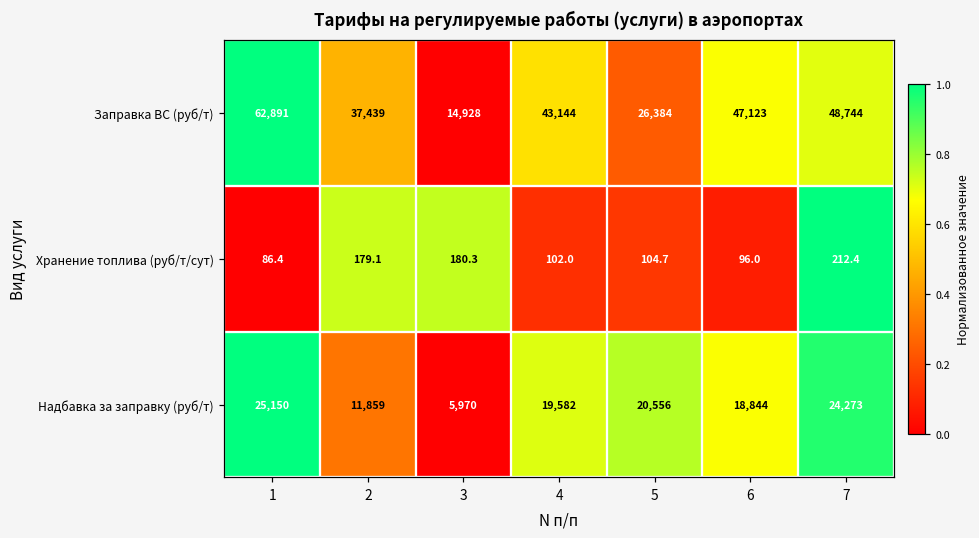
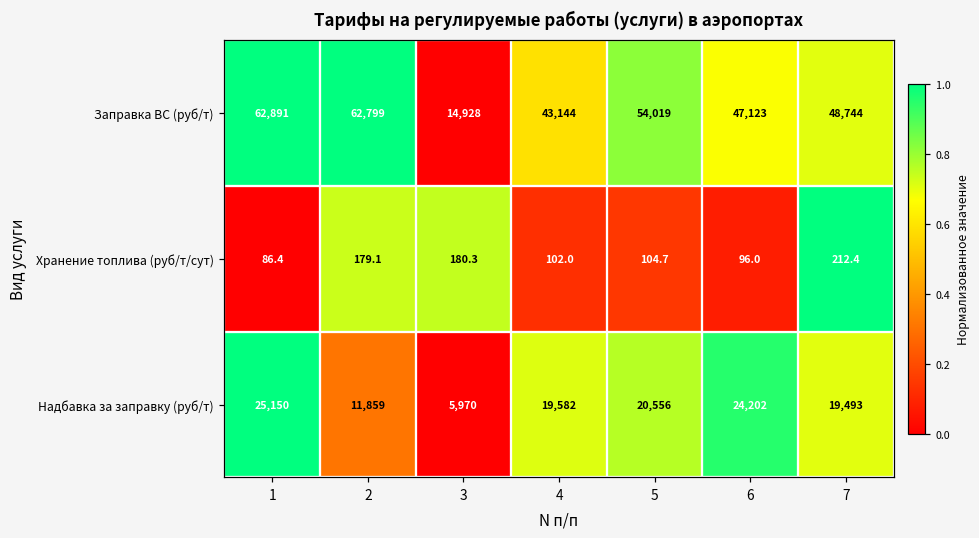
Заправка ВС (руб/т), 2: 37,439 -> 62,799
Заправка ВС (руб/т), 5: 26,384 -> 54,019
Надбавка за заправку (руб/т), 6: 18,844 -> 24,202
Надбавка за заправку (руб/т), 7: 24,273 -> 19,493
